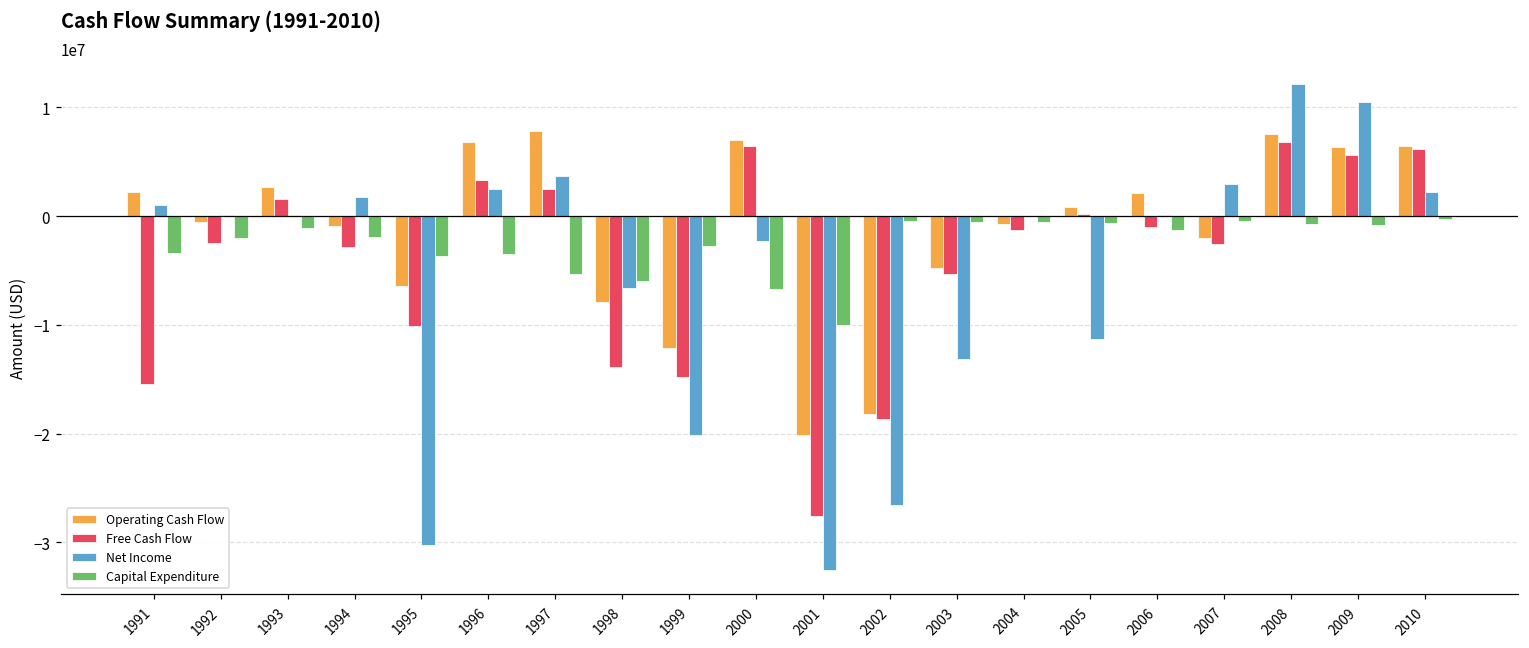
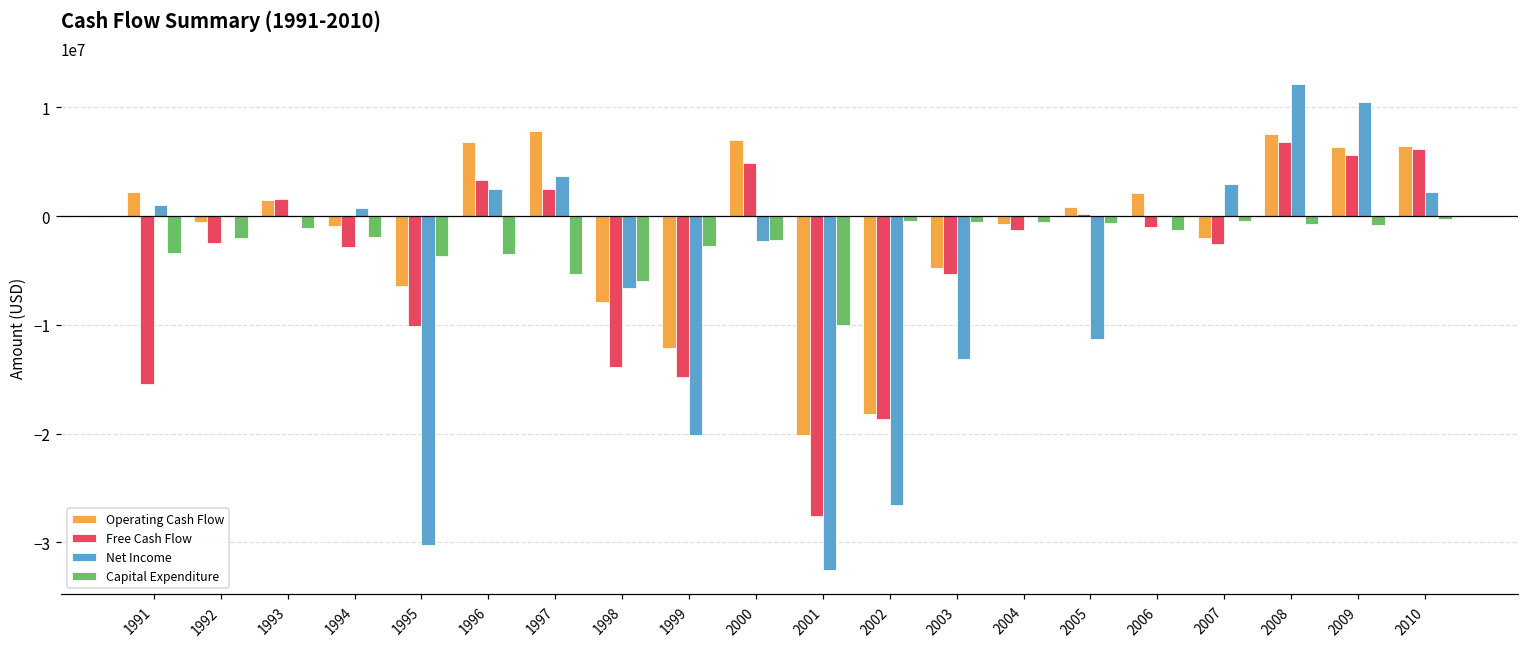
Operating Cash Flow, 1993: 3000000 -> 2000000
Net Income, 1994: 2000000 -> 1000000
Free Cash Flow, 2000: 6000000 -> 5000000
Capital Expenditure, 2000: -7000000 -> -2000000
